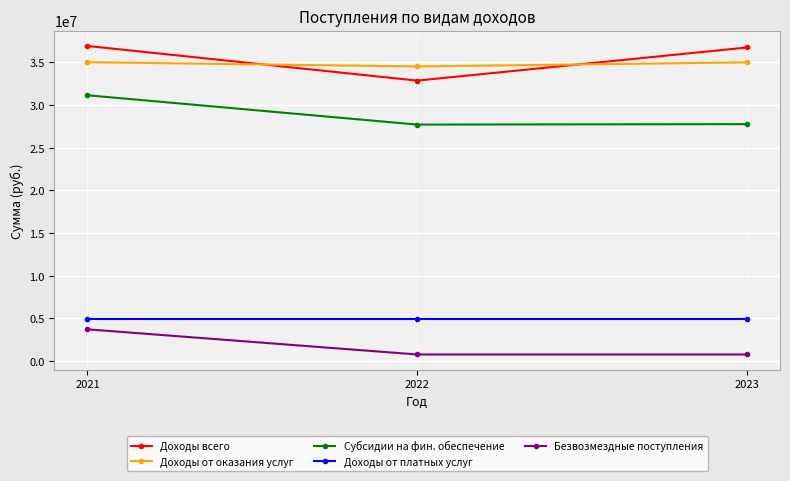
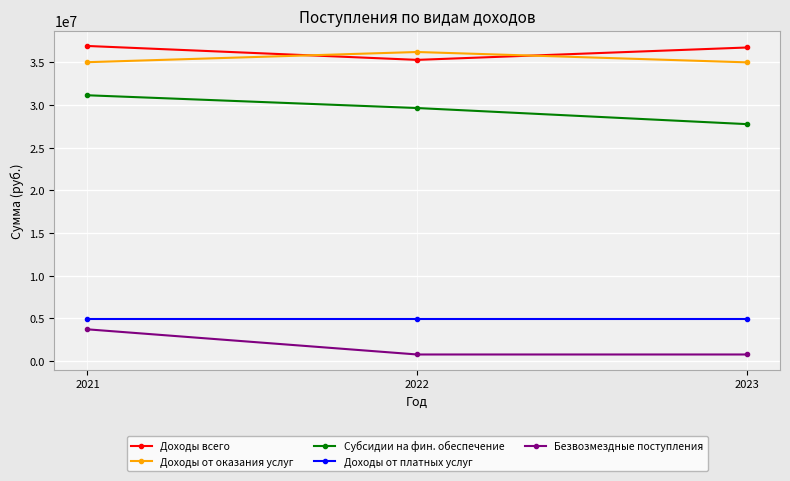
Доходы всего, 2022: 33000000 -> 35000000
Доходы от оказания услуг, 2022: 35000000 -> 36000000
Субсидии на фин. обеспечение, 2022: 28000000 -> 30000000
